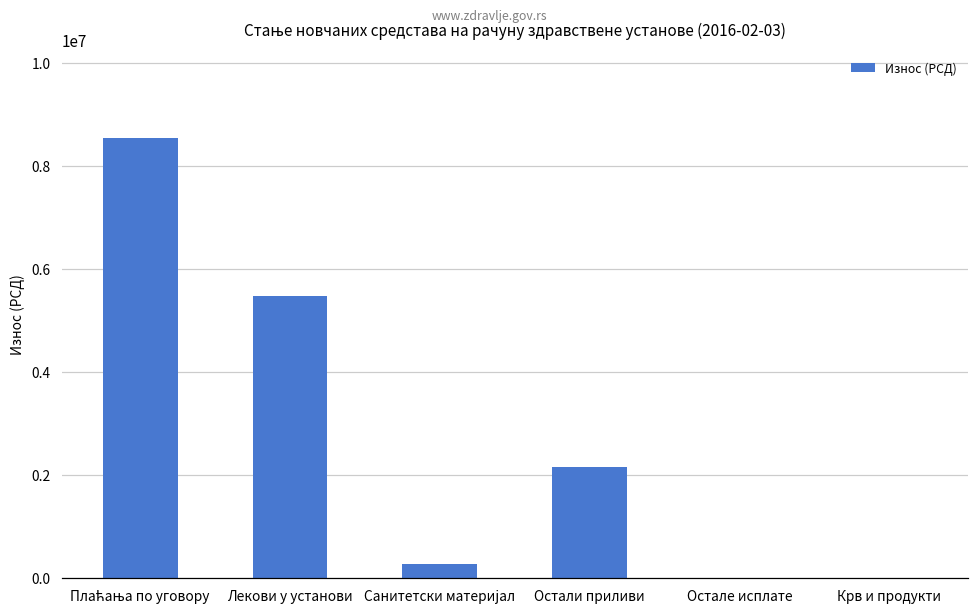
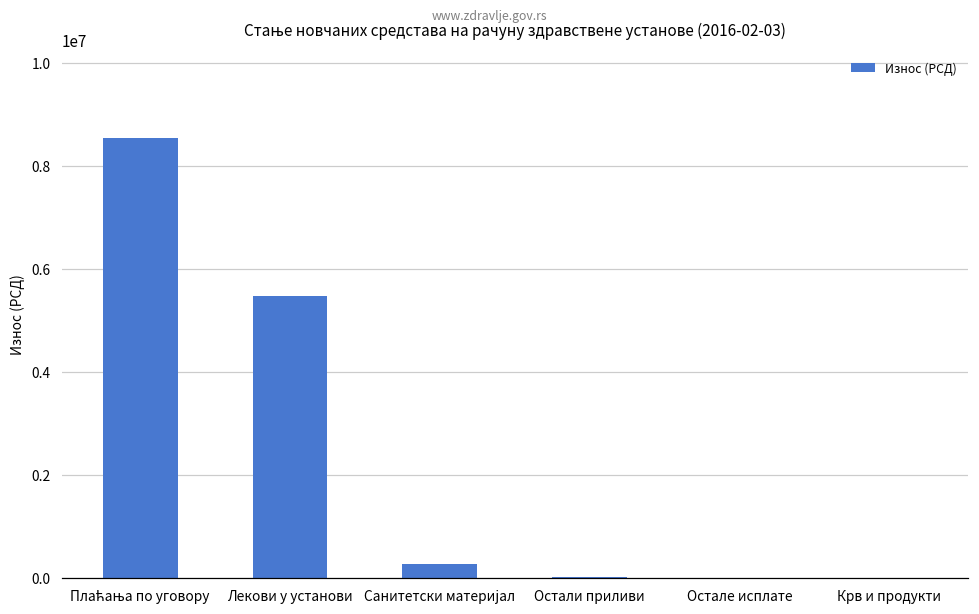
Остали приливи: 2200000 -> 0
